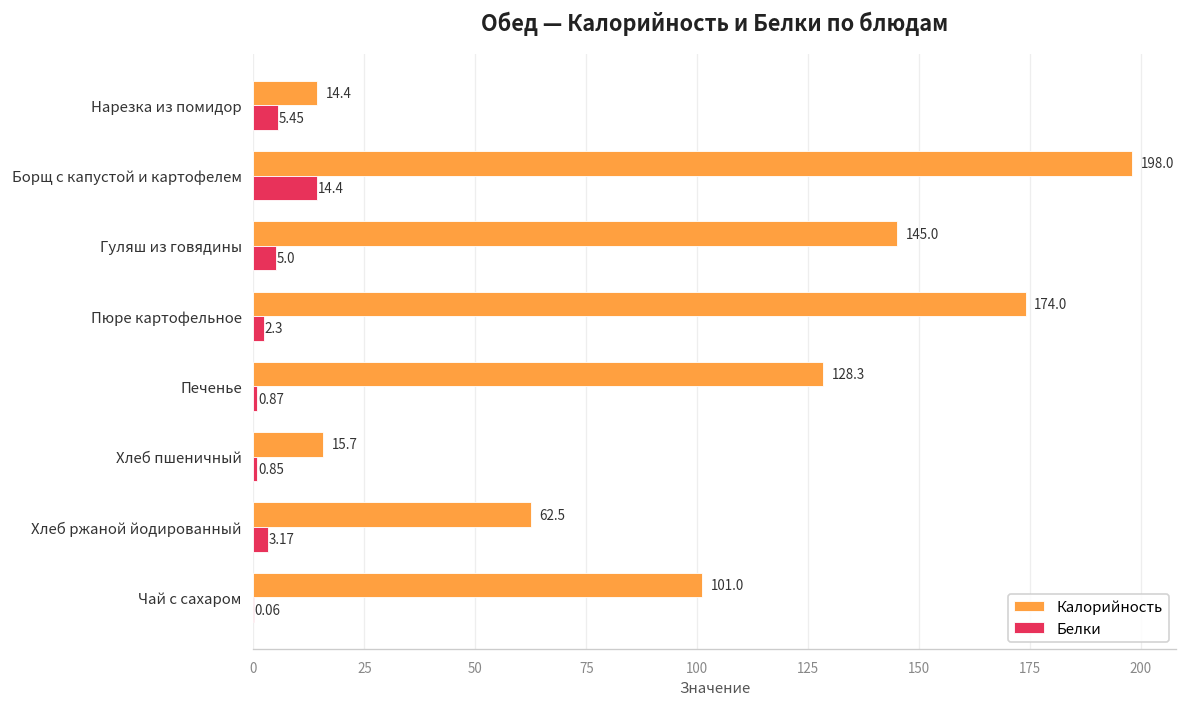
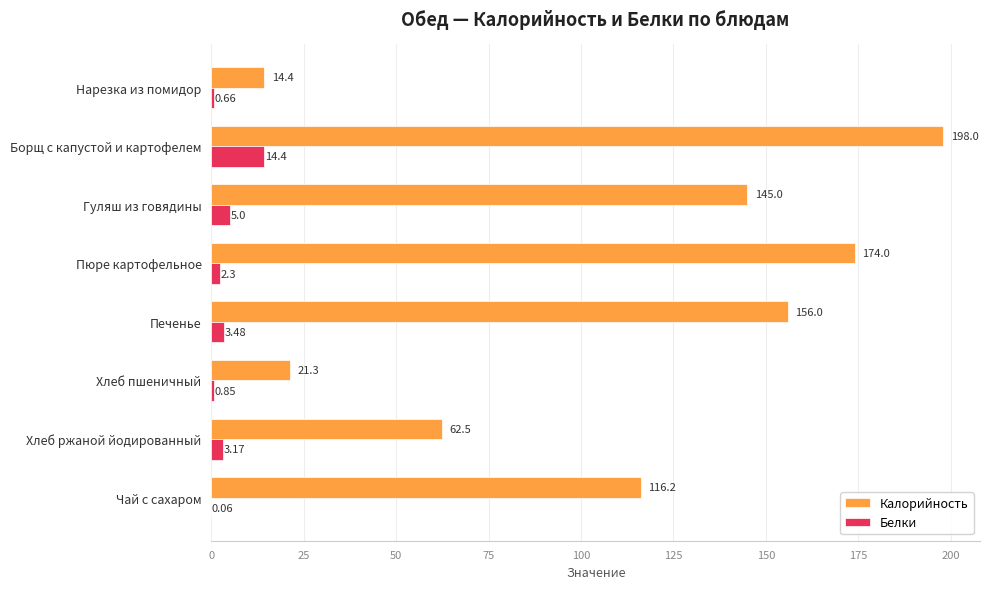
Белки, Нарезка из помидор: 5.45 -> 0.66
Калорийность, Печенье: 128.3 -> 156.0
Белки, Печенье: 0.87 -> 3.48
Калорийность, Хлеб пшеничный: 15.7 -> 21.3
Калорийность, Чай с сахаром: 101.0 -> 116.2
